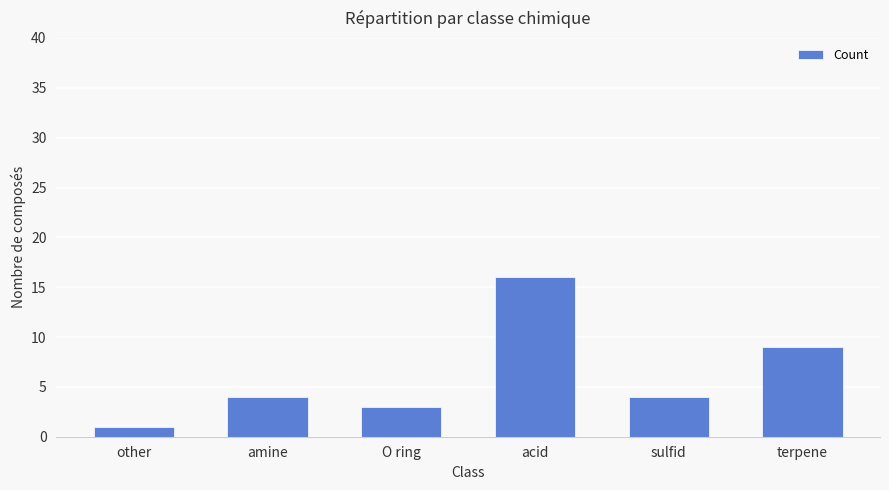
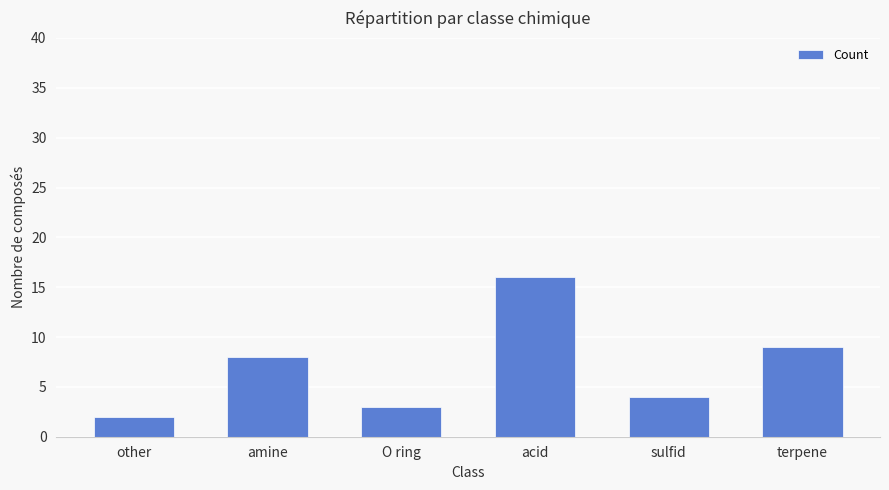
other: 1 -> 2
amine: 4 -> 8
